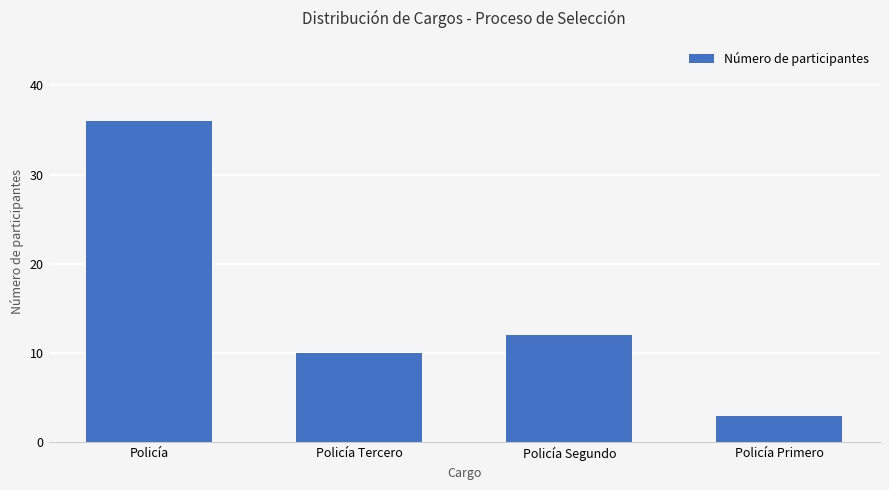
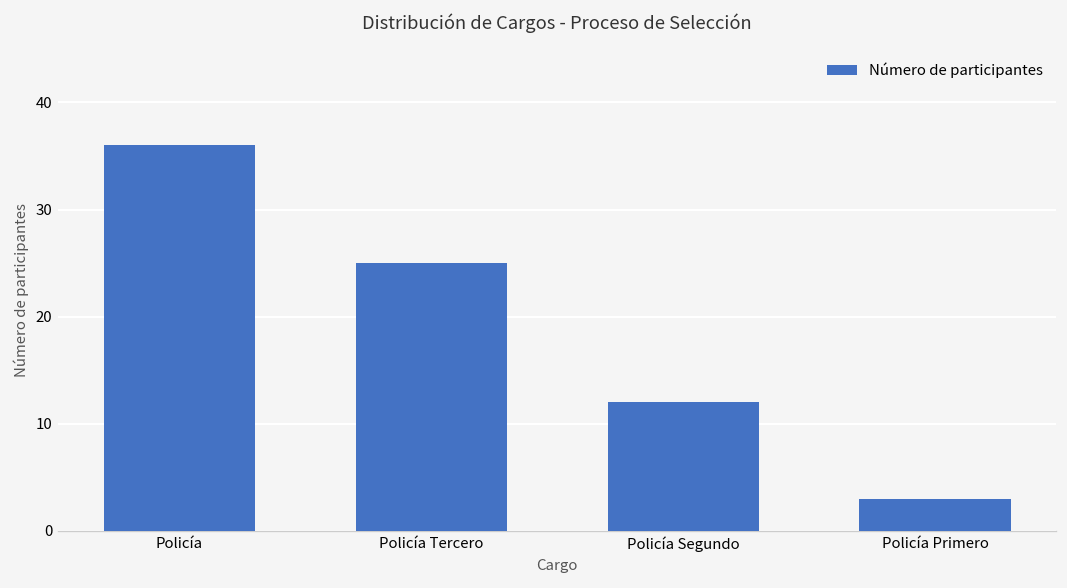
Policía Tercero: 10 -> 25
